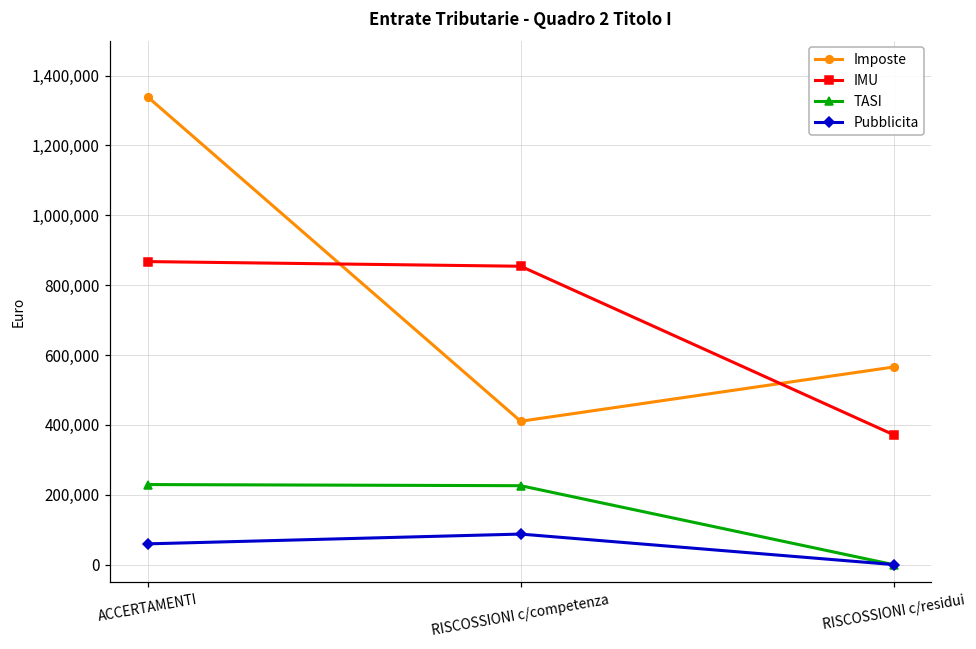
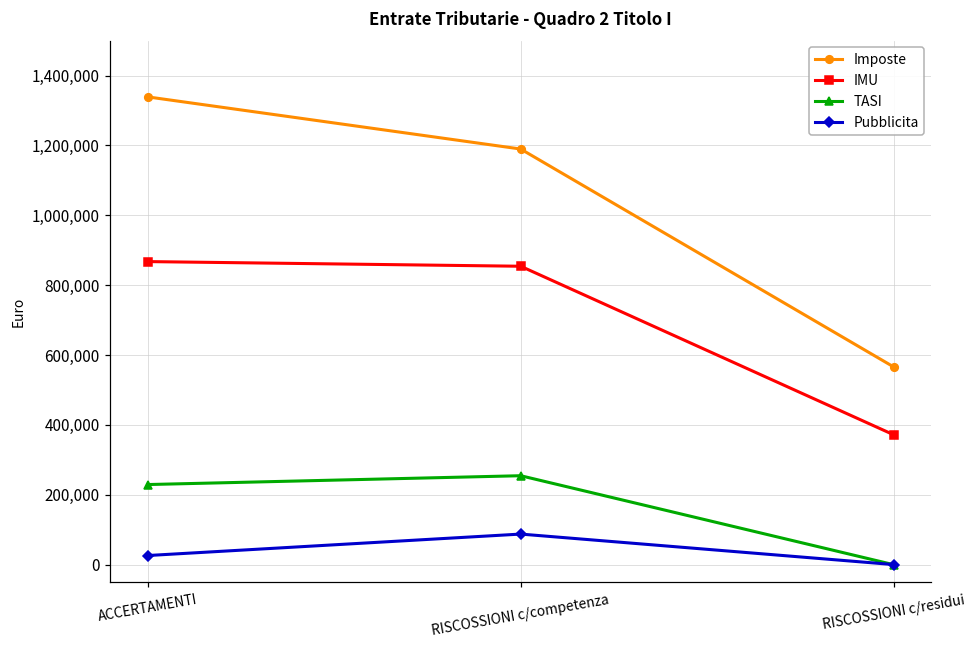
Pubblicita, ACCERTAMENTI: 60,000 -> 30,000
Imposte, RISCOSSIONI c/competenza: 410,000 -> 1,190,000
TASI, RISCOSSIONI c/competenza: 230,000 -> 250,000
